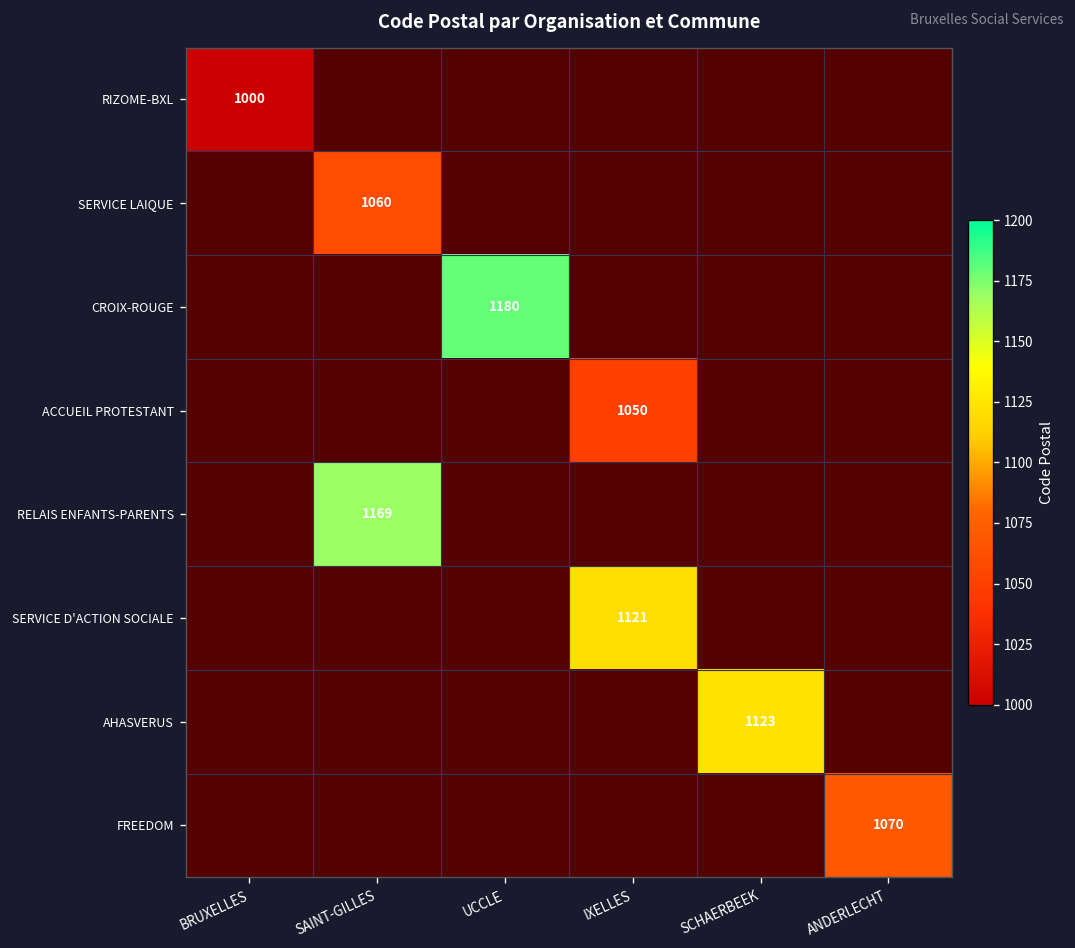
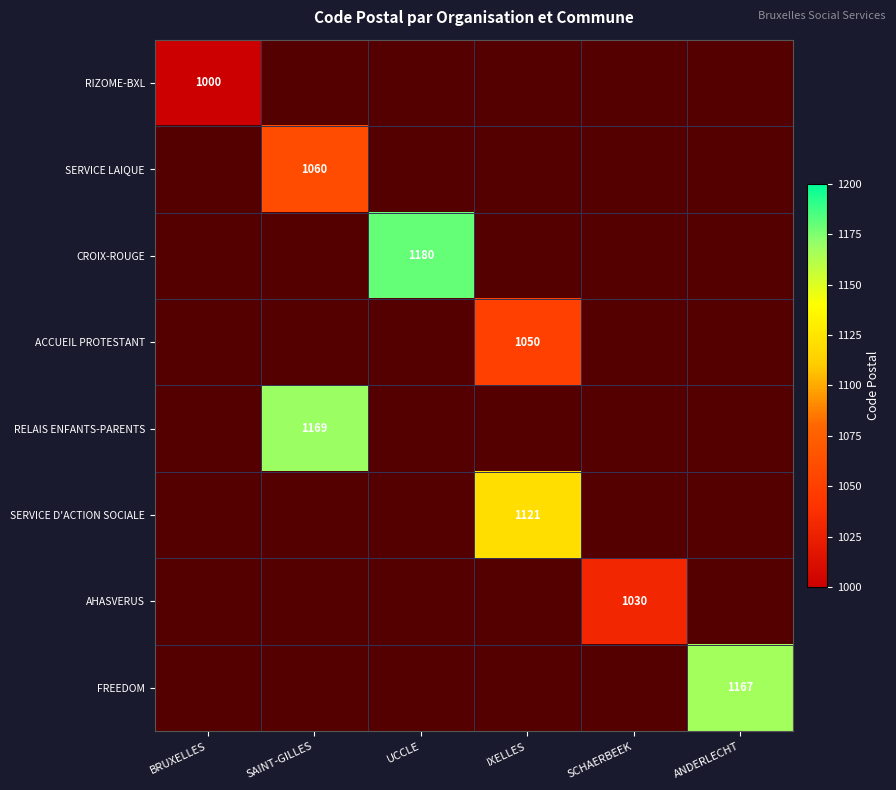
AHASVERUS, SCHAERBEEK: 1123 -> 1030
FREEDOM, ANDERLECHT: 1070 -> 1167
